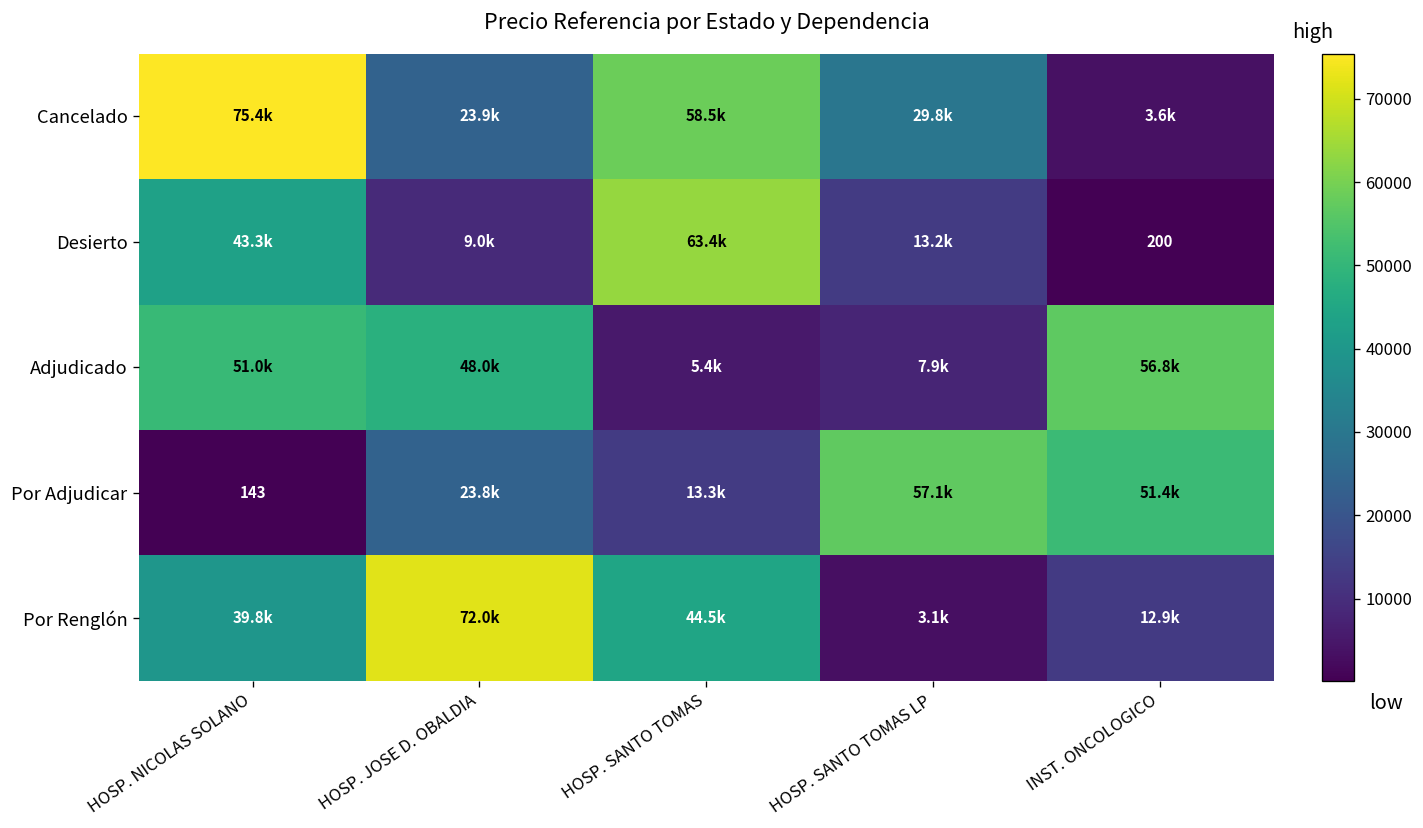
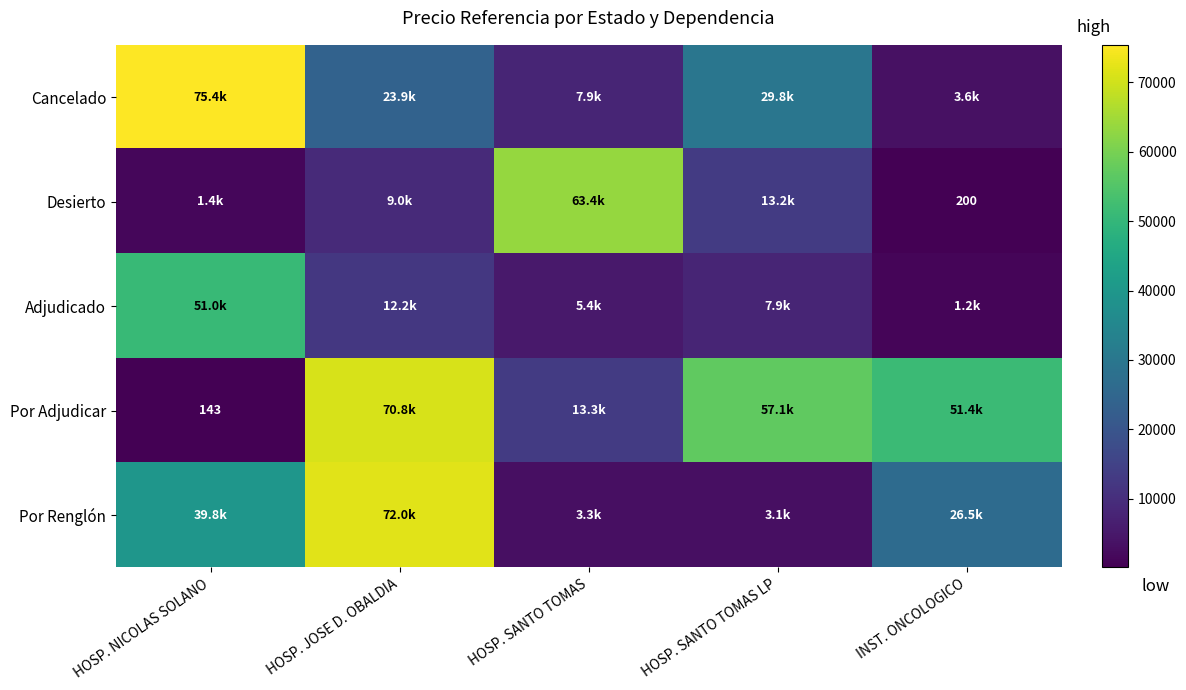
Cancelado, HOSP. SANTO TOMAS: 58.5k -> 7.9k
Desierto, HOSP. NICOLAS SOLANO: 43.3k -> 1.4k
Adjudicado, HOSP. JOSE D. OBALDIA: 48.0k -> 12.2k
Adjudicado, INST. ONCOLOGICO: 56.8k -> 1.2k
Por Adjudicar, HOSP. JOSE D. OBALDIA: 23.8k -> 70.8k
Por Renglón, HOSP. SANTO TOMAS: 44.5k -> 3.3k
Por Renglón, INST. ONCOLOGICO: 12.9k -> 26.5k
